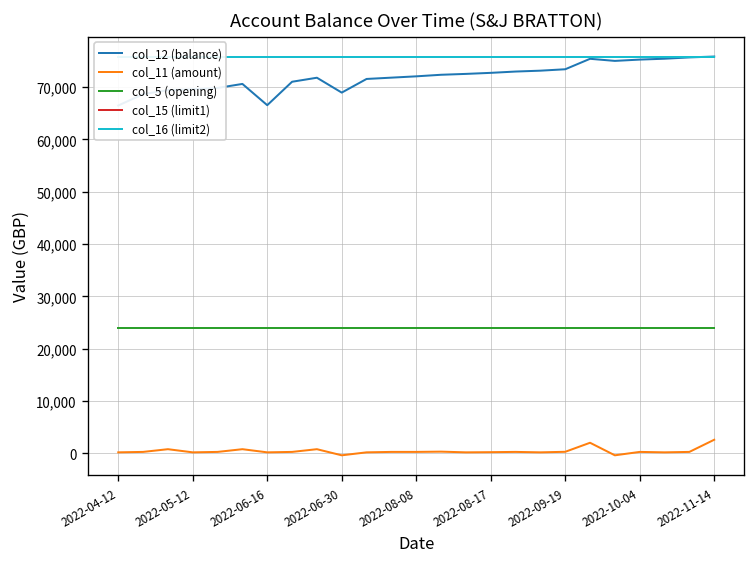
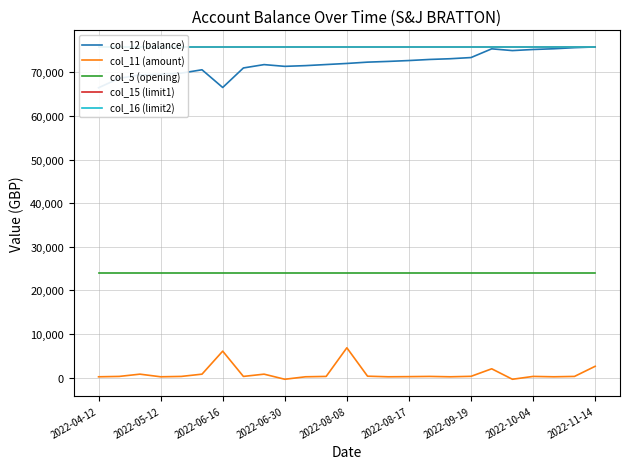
col_11 (amount), 2022-06-16: 0 -> 6,000
col_12 (balance), 2022-06-30: 69,000 -> 71,000
col_11 (amount), 2022-08-08: 0 -> 7,000
